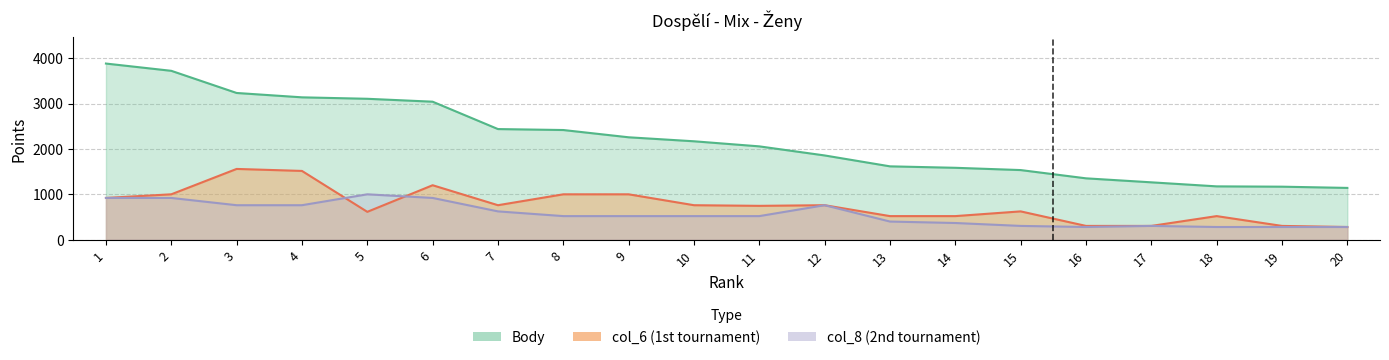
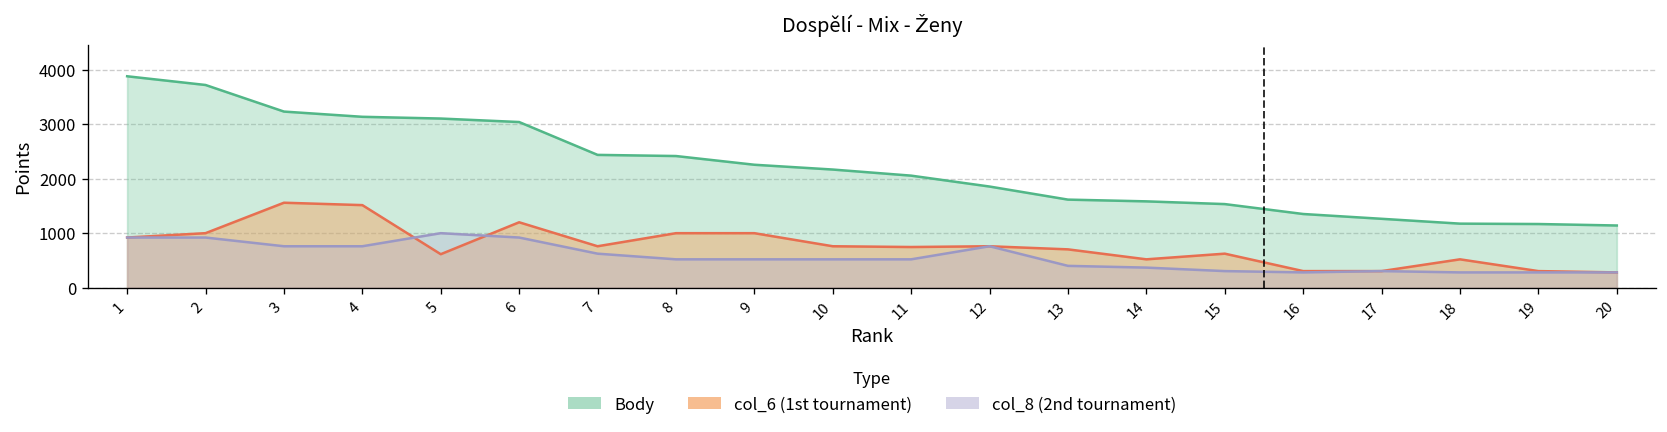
col_6 (1st tournament), 13: 500 -> 700
